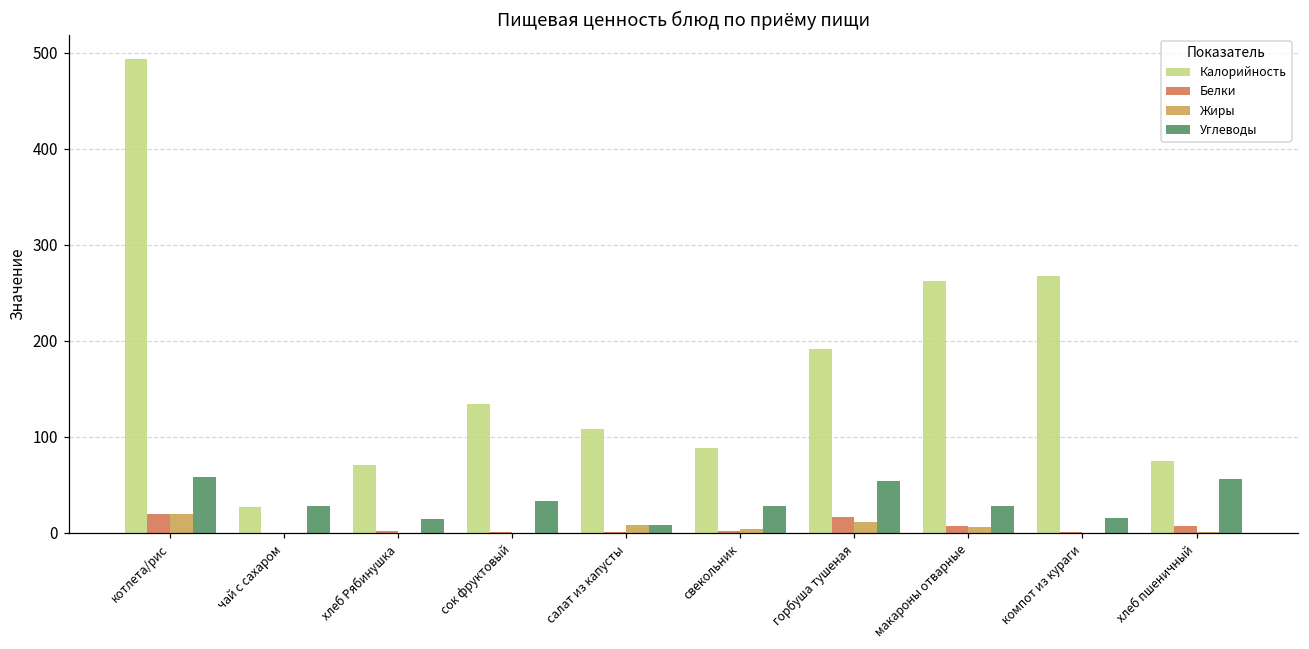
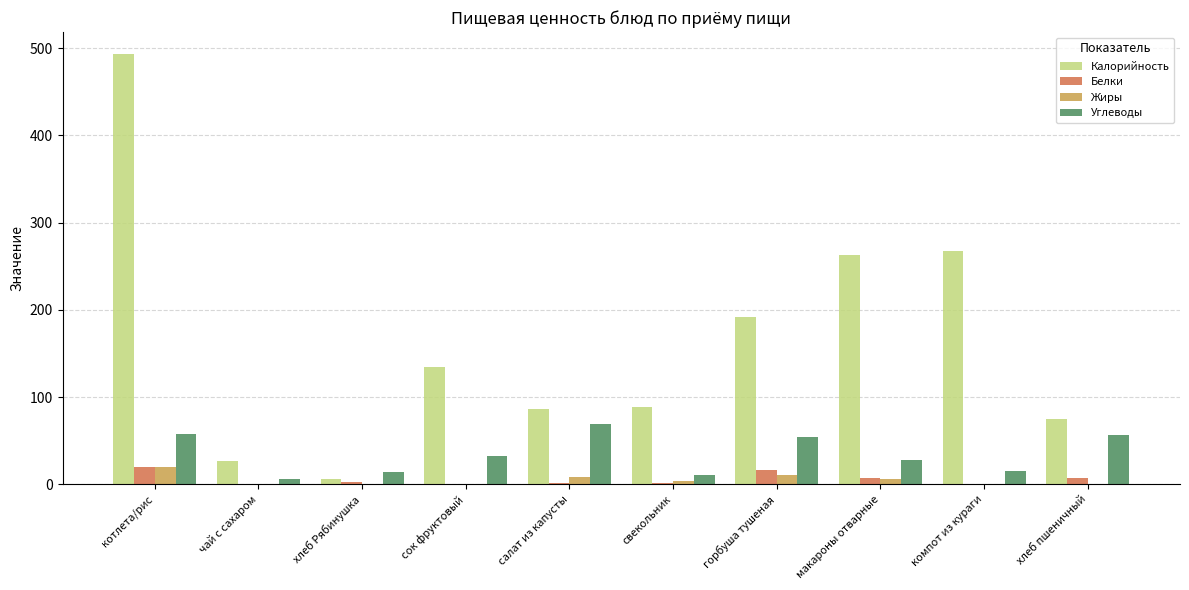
Углеводы, чай с сахаром: 30 -> 10
Калорийность, хлеб Рябинушка: 70 -> 10
Калорийность, салат из капусты: 110 -> 90
Углеводы, салат из капусты: 10 -> 70
Углеводы, свекольник: 30 -> 10
